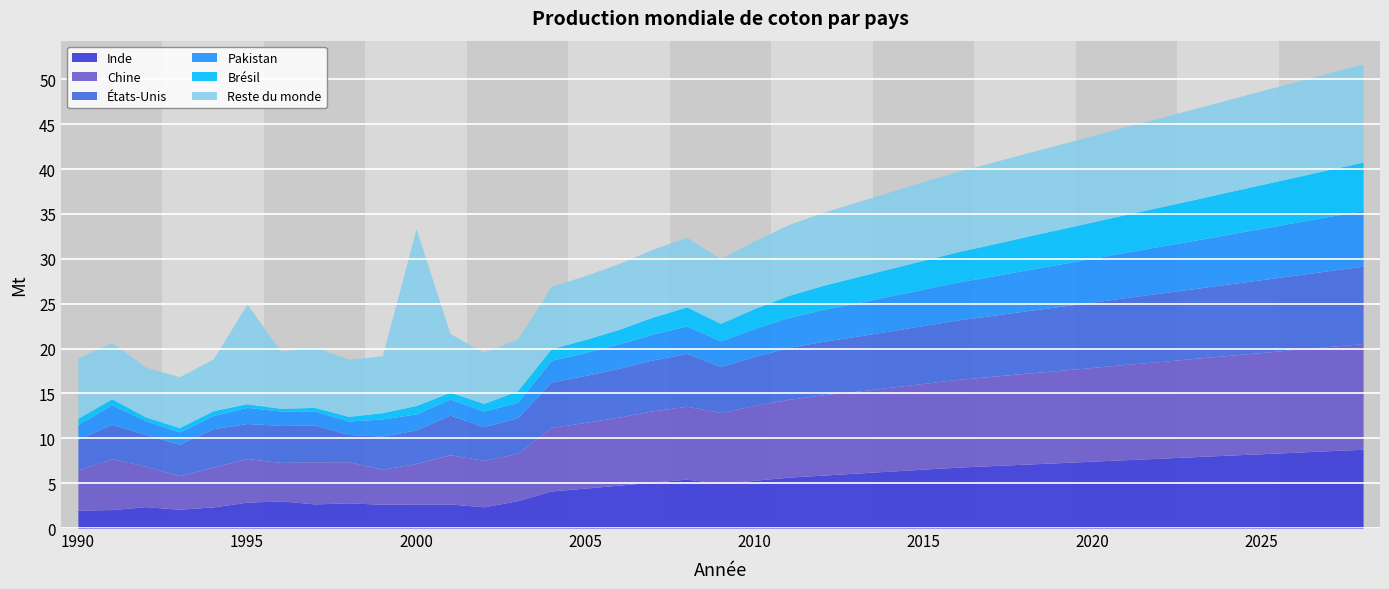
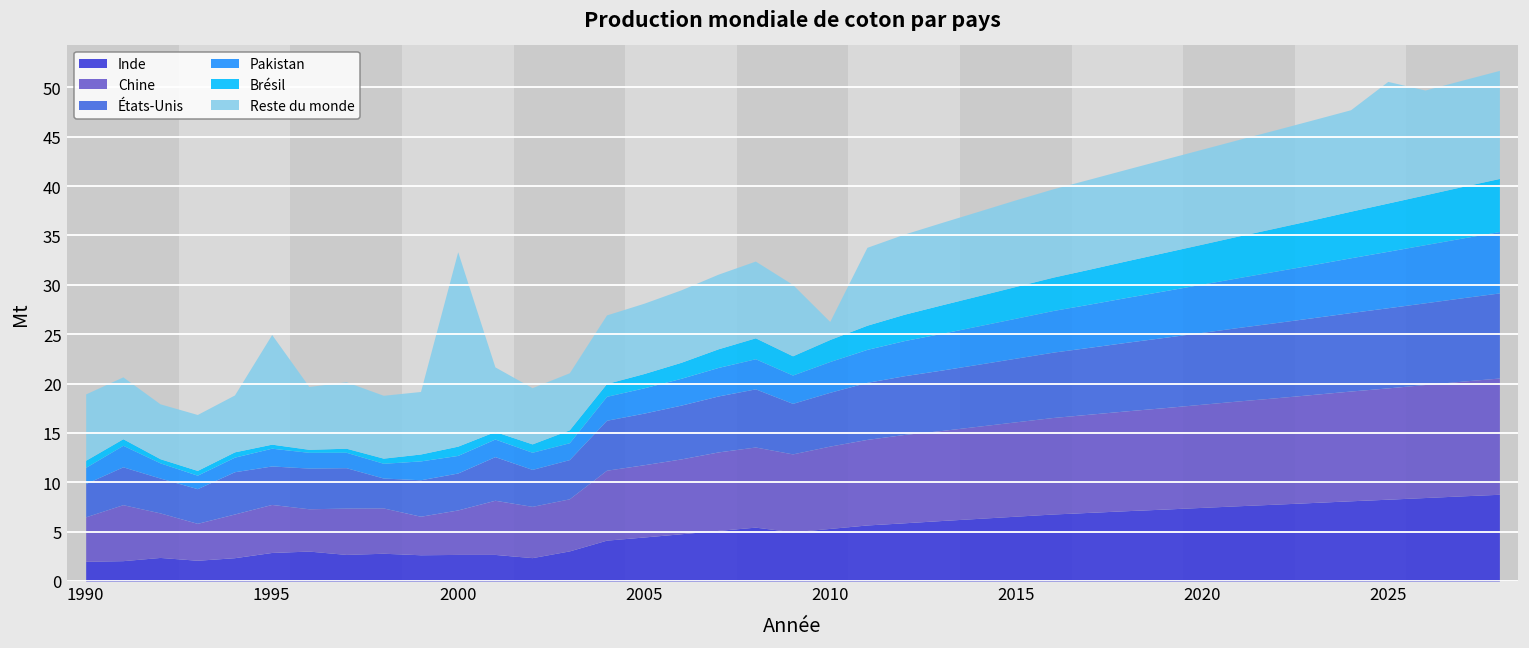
Reste du monde, 2010: 8 -> 2
Reste du monde, 2025: 10 -> 12
